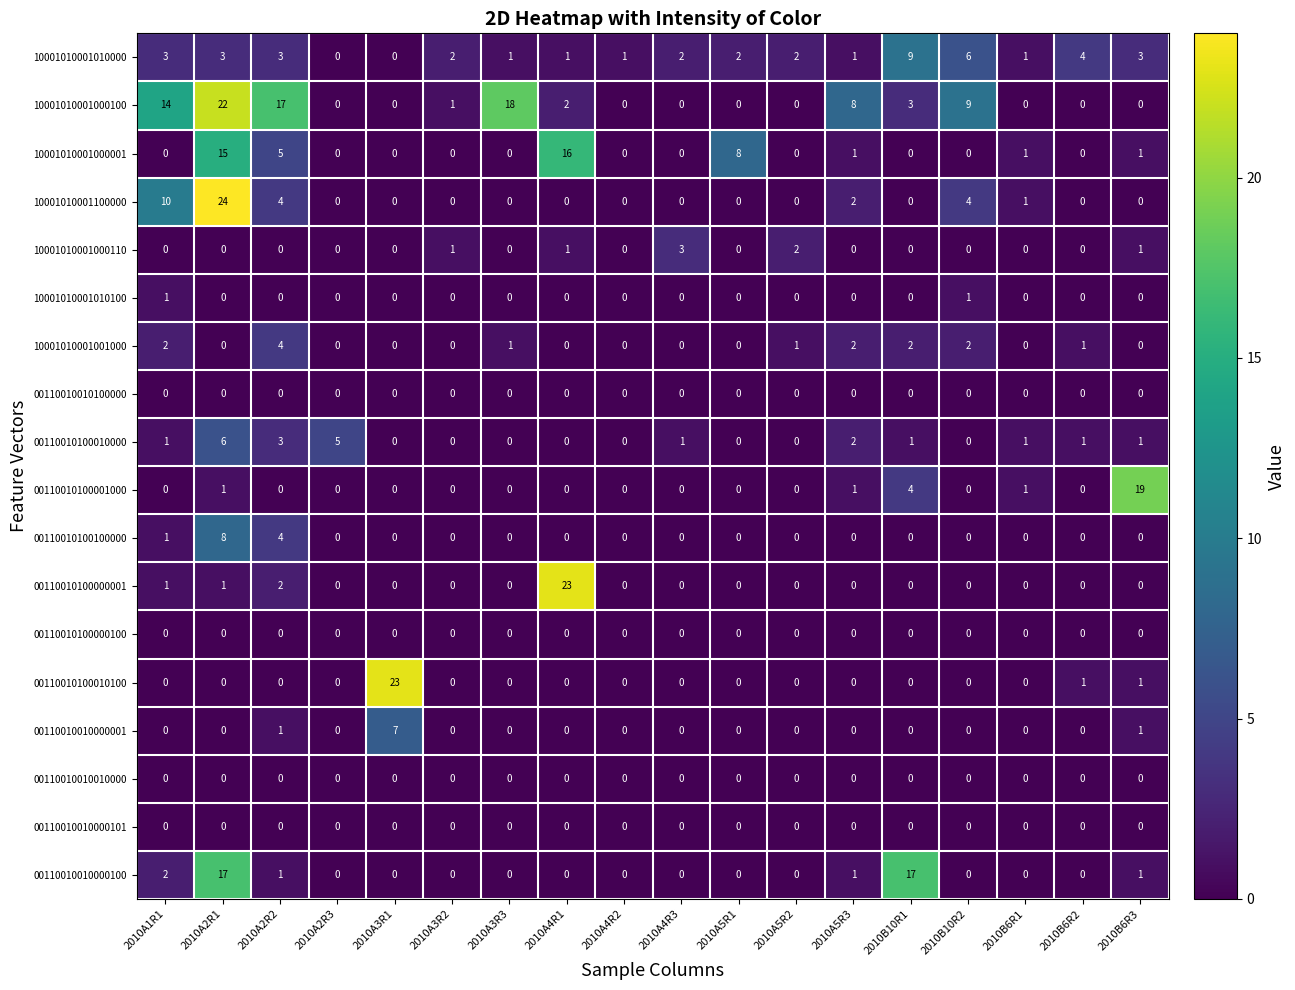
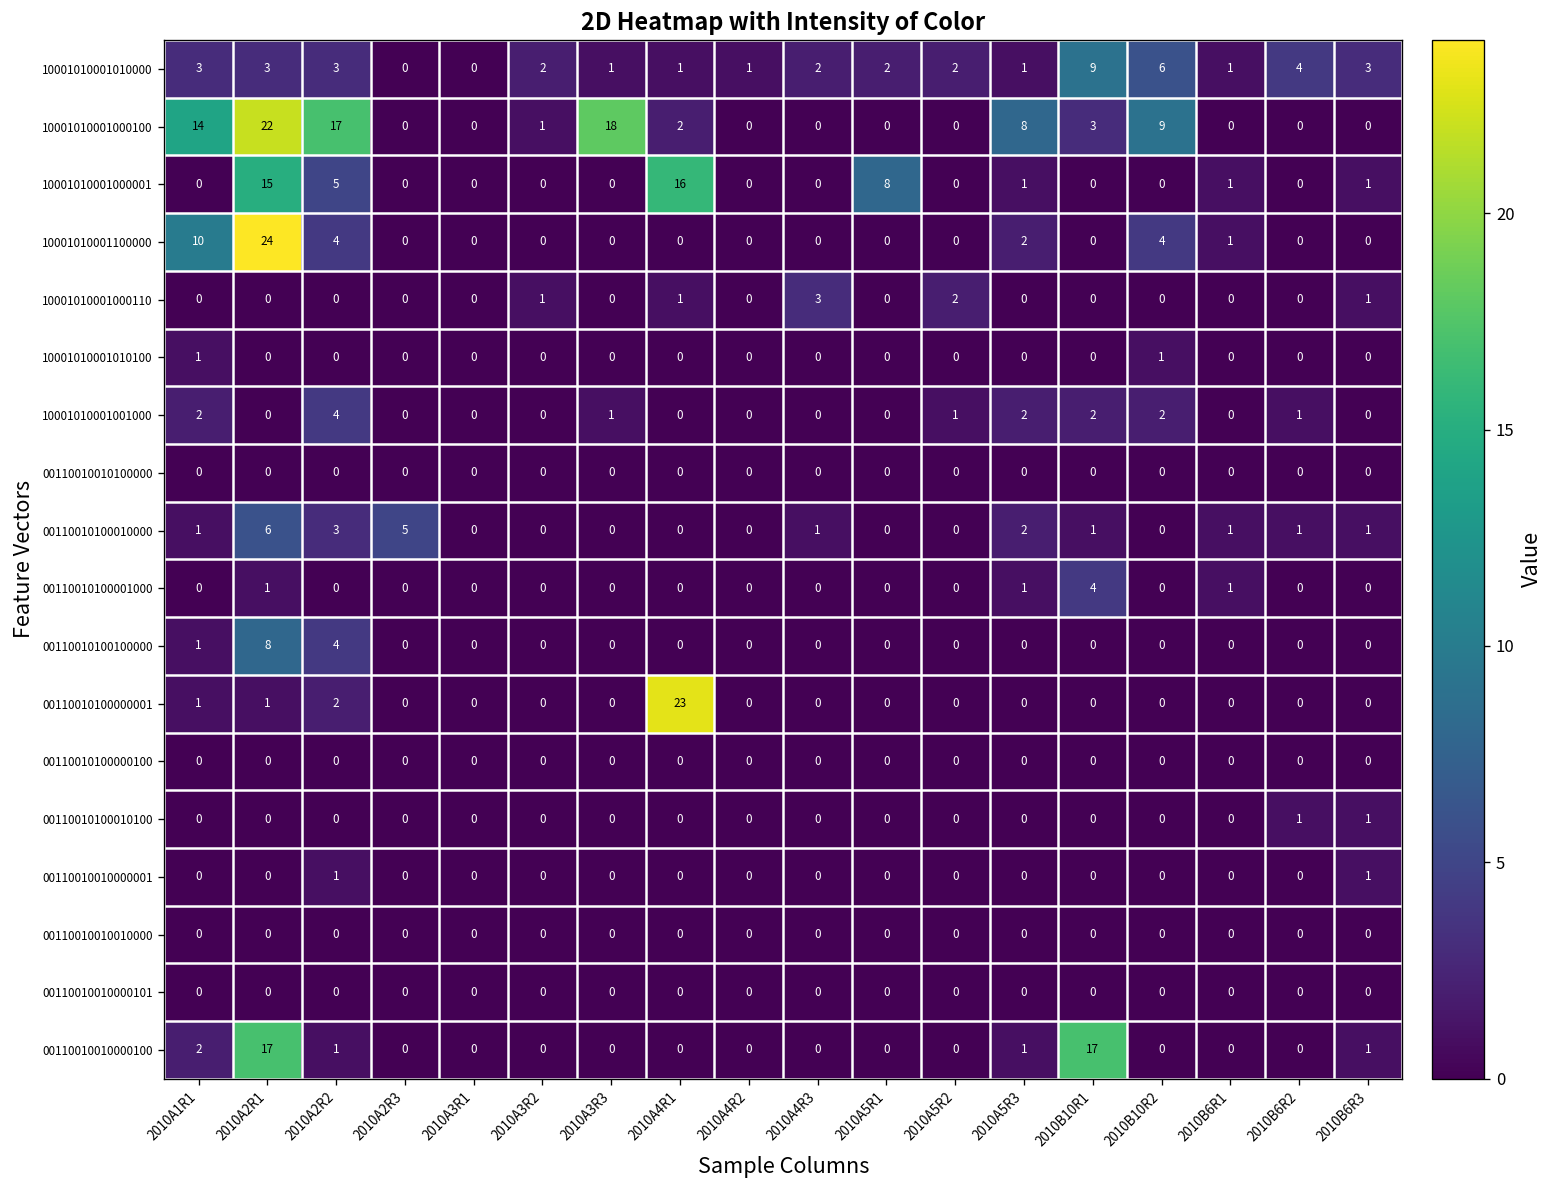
00110010100001000, 2010B6R3: 19 -> 0
00110010100010100, 2010A3R1: 23 -> 0
00110010010000001, 2010A3R1: 7 -> 0
